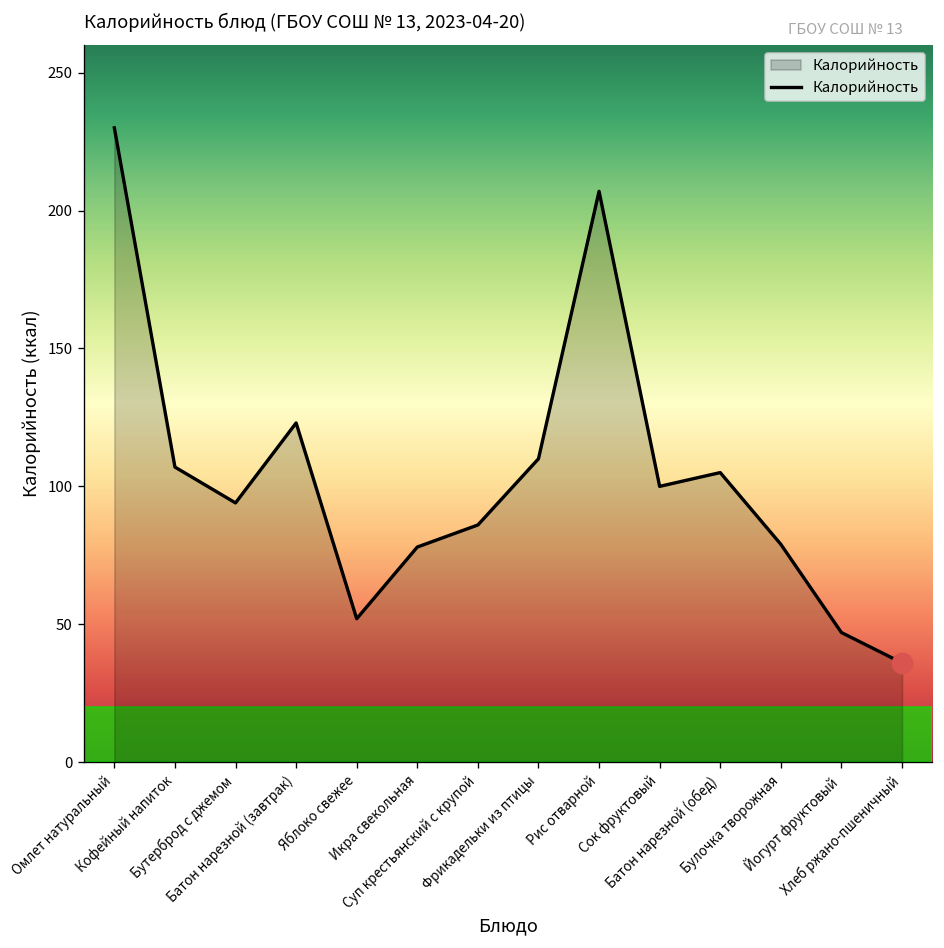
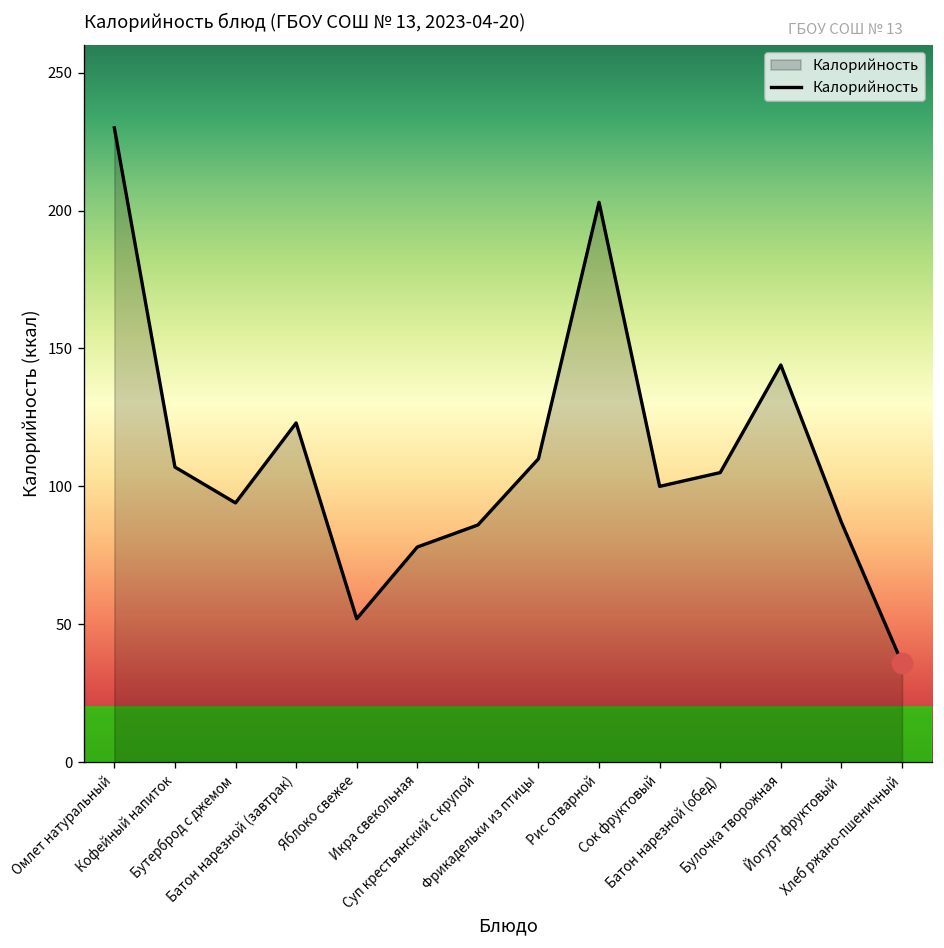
Калорийность, Рис отварной: 207 -> 203
Калорийность, Булочка творожная: 79 -> 144
Калорийность, Йогурт фруктовый: 47 -> 87
